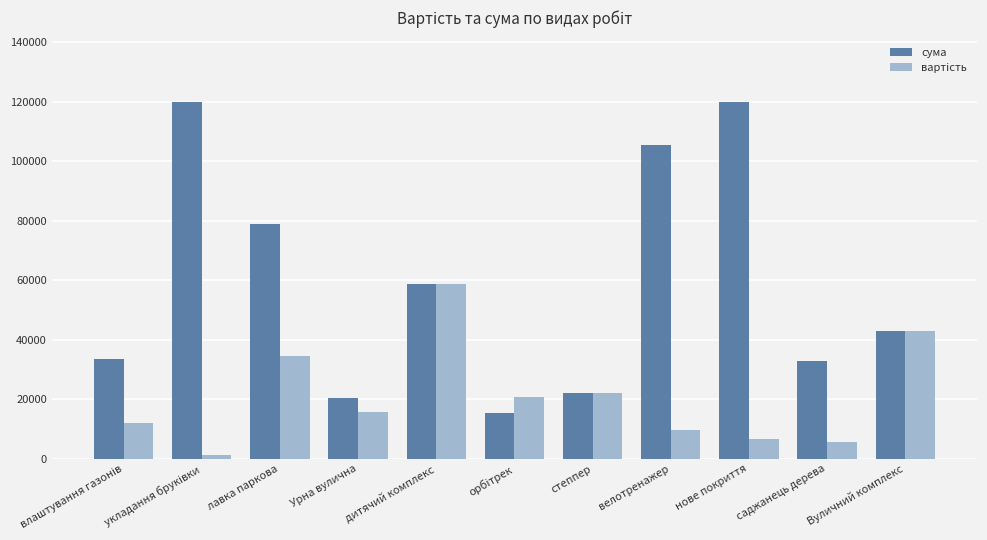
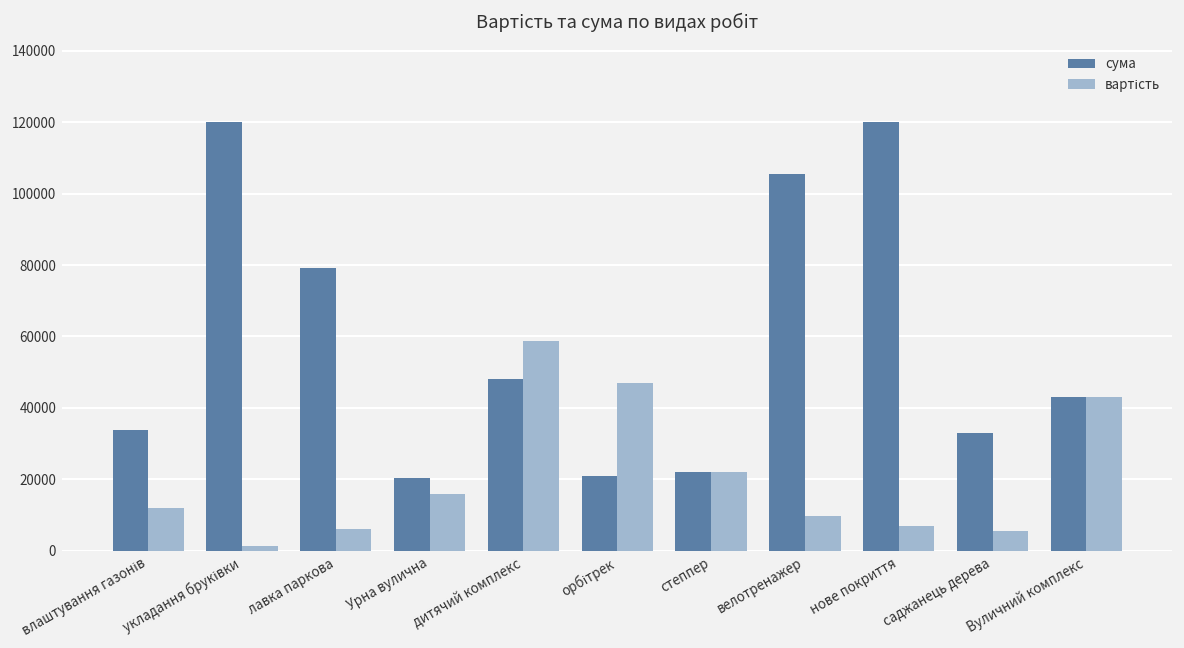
вартість, лавка паркова: 35000 -> 6000
сума, дитячий комплекс: 59000 -> 48000
сума, орбітрек: 16000 -> 21000
вартість, орбітрек: 21000 -> 47000
